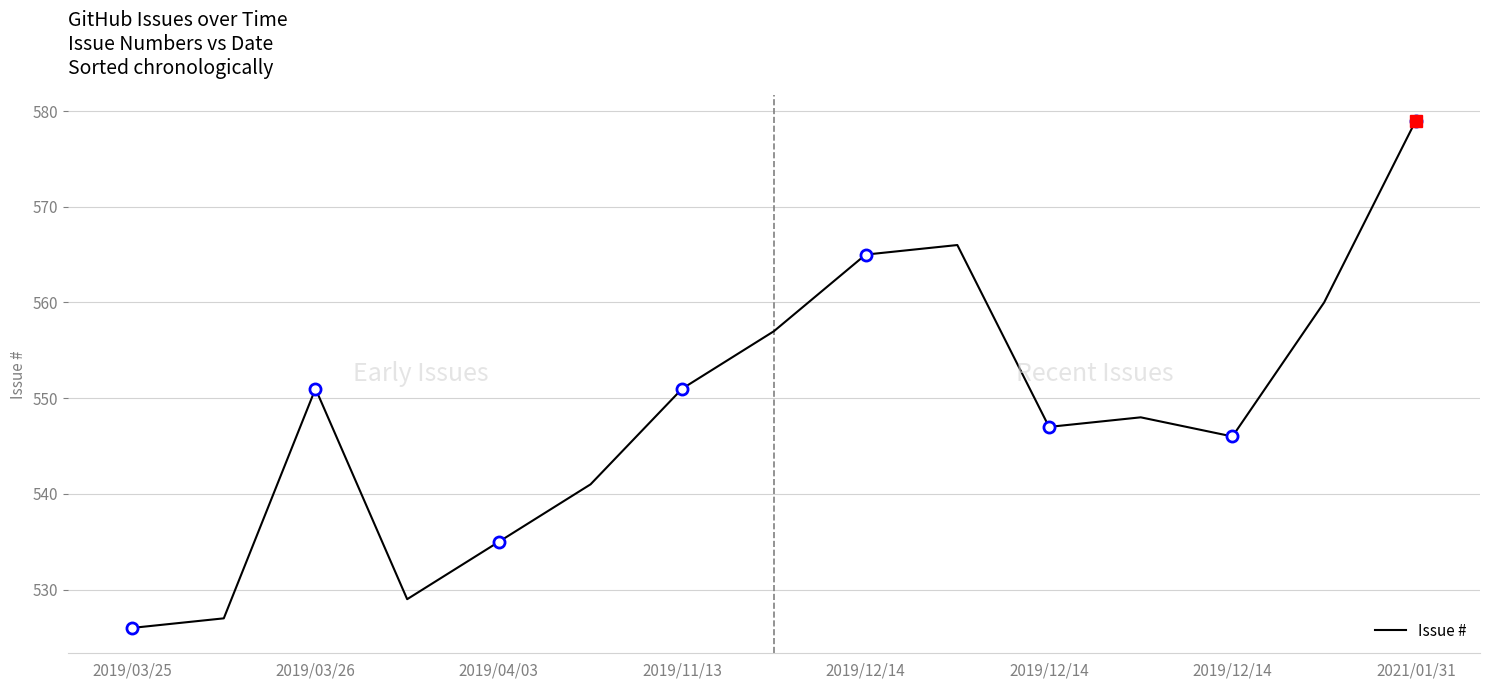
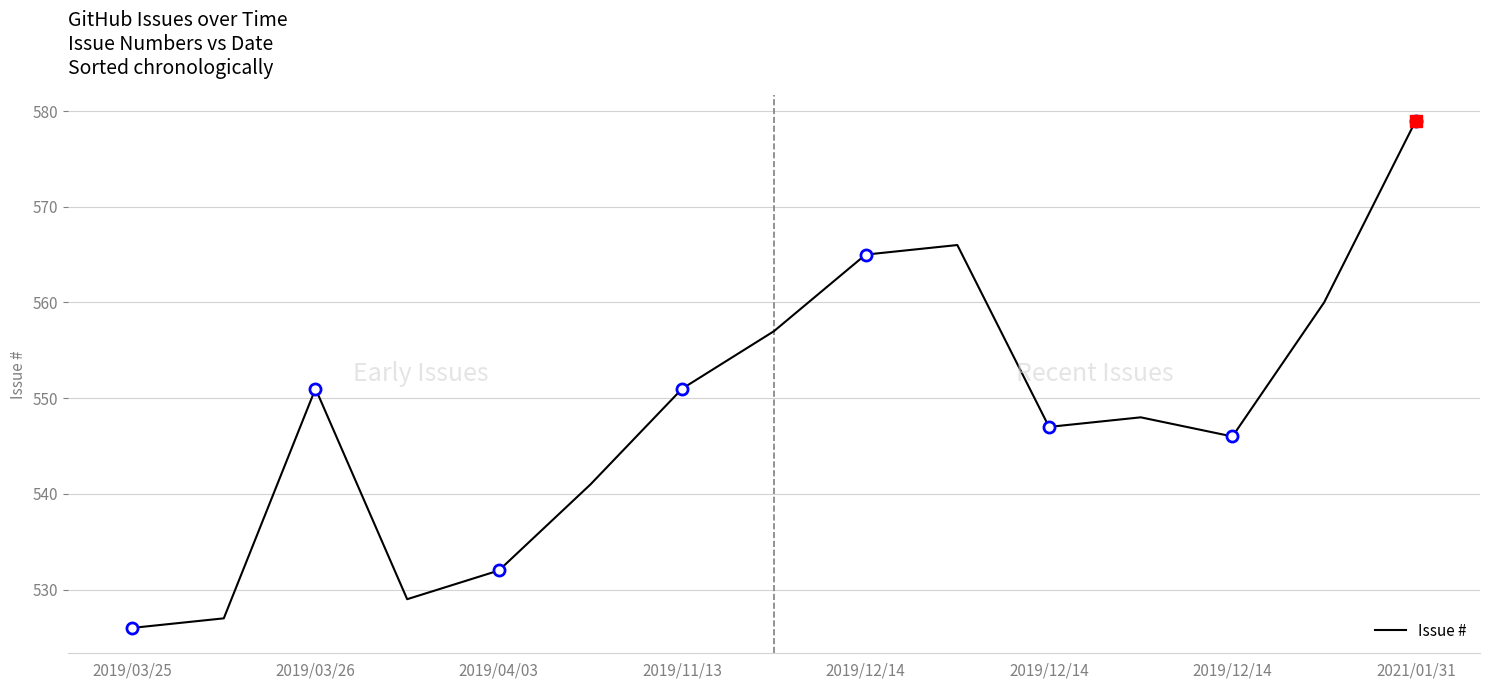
Issue #, 2019/04/03: 535 -> 532
